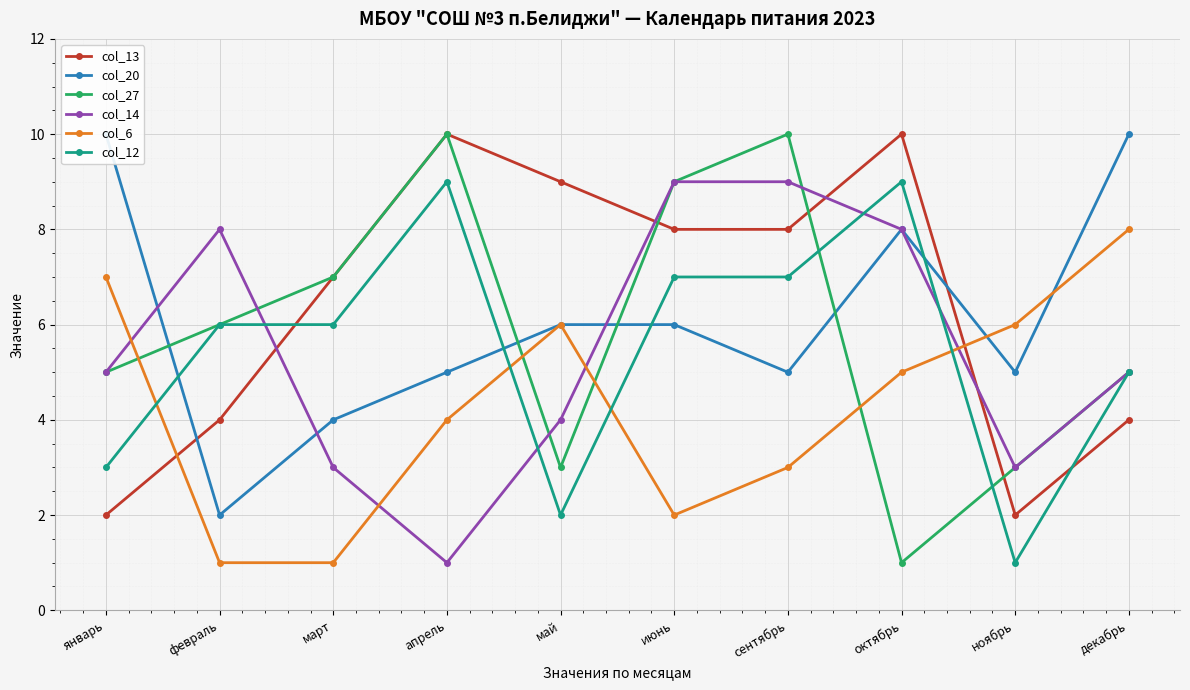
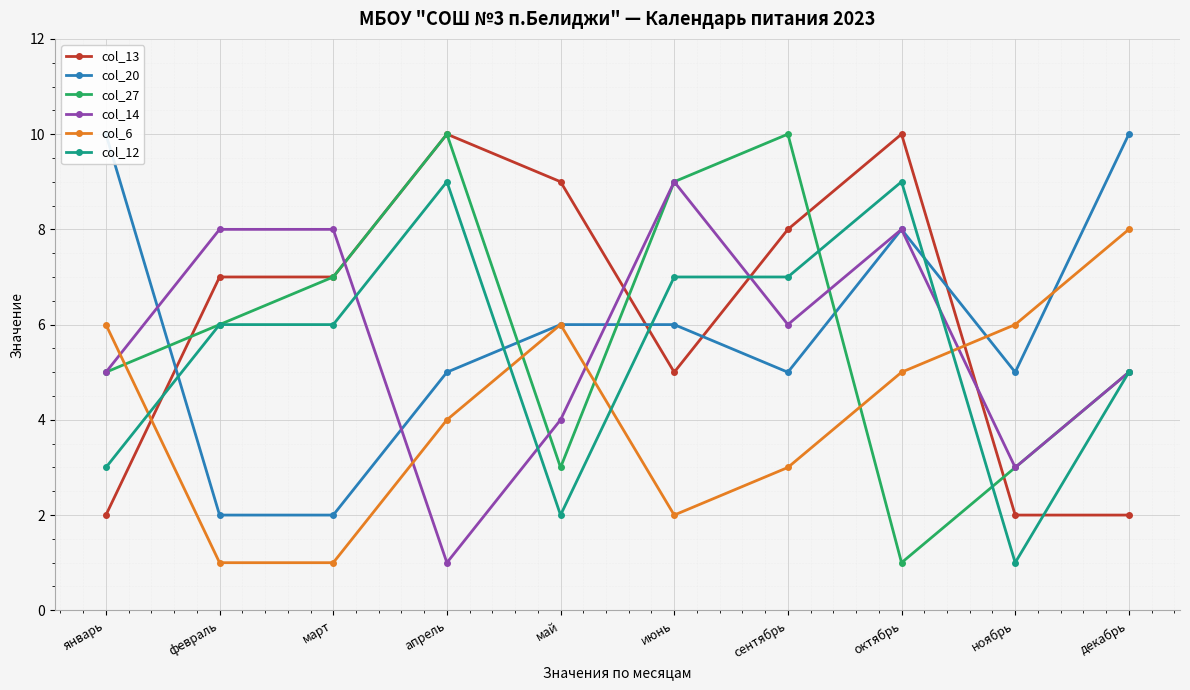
col_6, январь: 7 -> 6
col_13, февраль: 4 -> 7
col_20, март: 4 -> 2
col_14, март: 3 -> 8
col_13, июнь: 8 -> 5
col_14, сентябрь: 9 -> 6
col_13, декабрь: 4 -> 2
